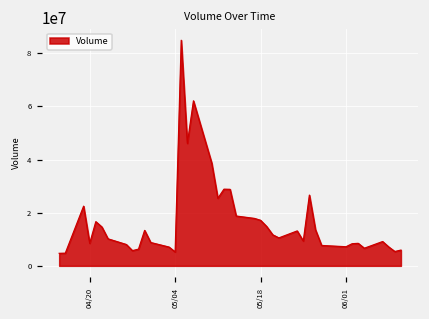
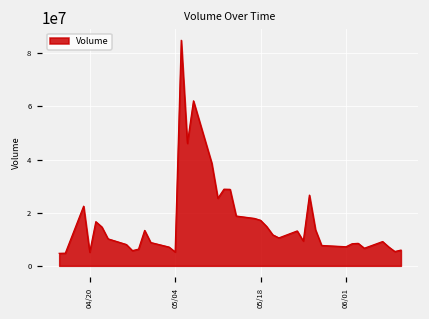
04/20: 8000000 -> 5000000
